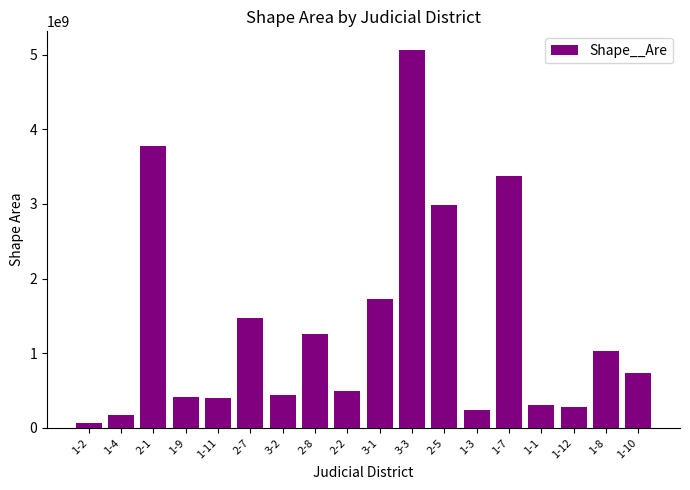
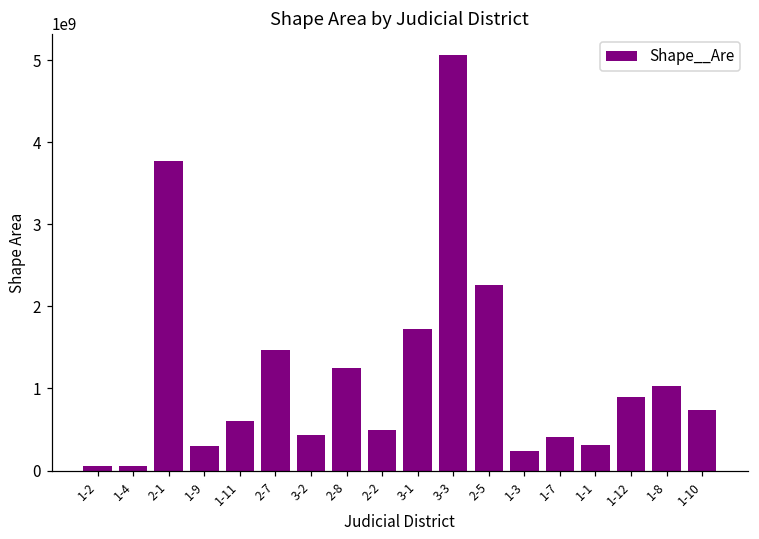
1-4: 200000000 -> 100000000
1-9: 400000000 -> 300000000
1-11: 400000000 -> 600000000
2-5: 3000000000 -> 2300000000
1-7: 3400000000 -> 400000000
1-12: 300000000 -> 900000000
